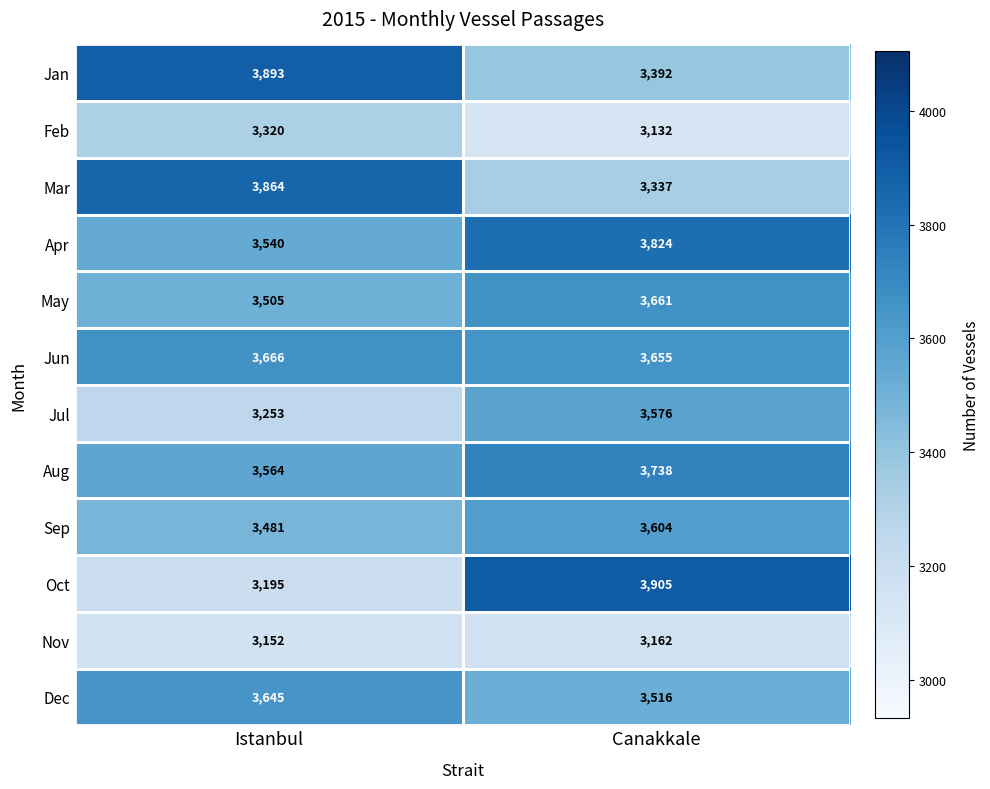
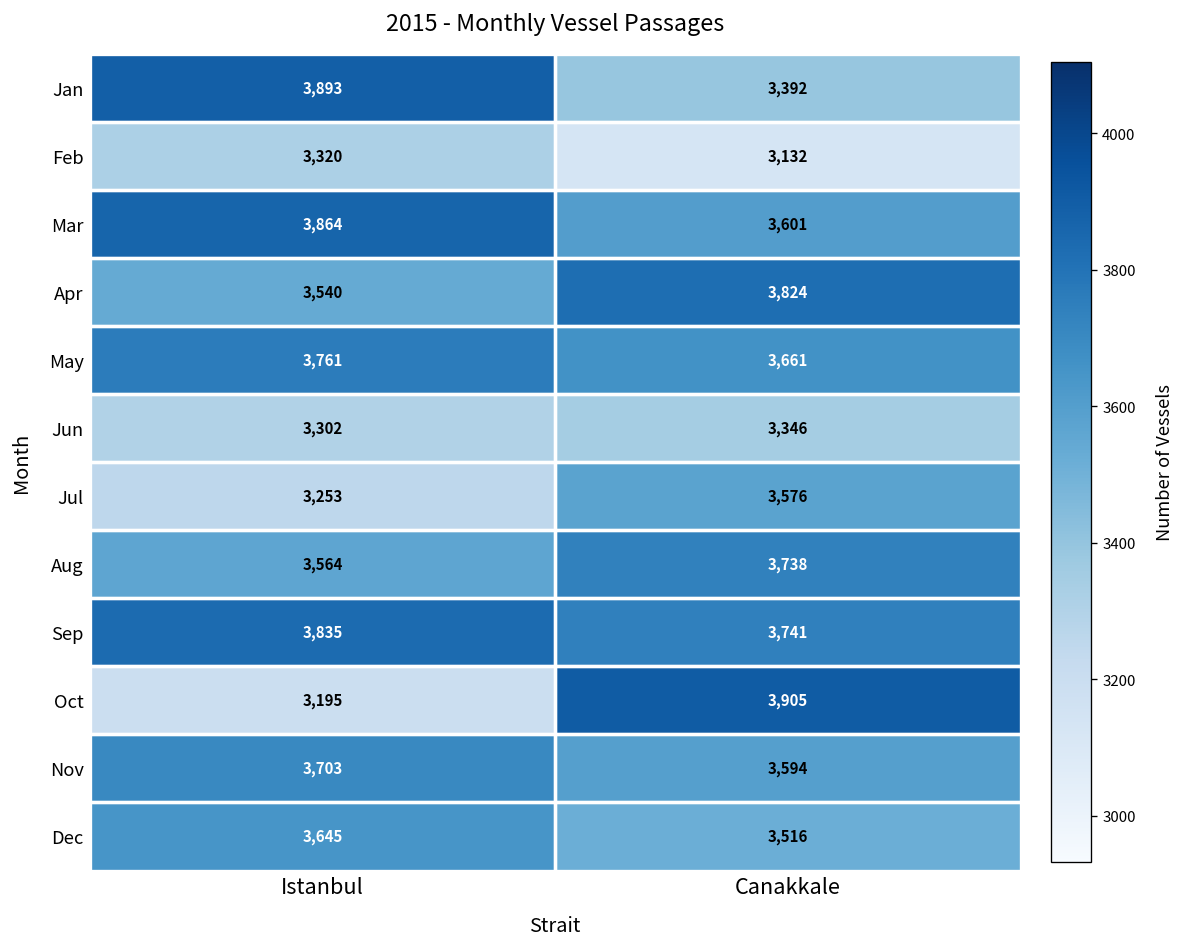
Mar, Canakkale: 3,337 -> 3,601
May, Istanbul: 3,505 -> 3,761
Jun, Istanbul: 3,666 -> 3,302
Jun, Canakkale: 3,655 -> 3,346
Sep, Istanbul: 3,481 -> 3,835
Sep, Canakkale: 3,604 -> 3,741
Nov, Istanbul: 3,152 -> 3,703
Nov, Canakkale: 3,162 -> 3,594
